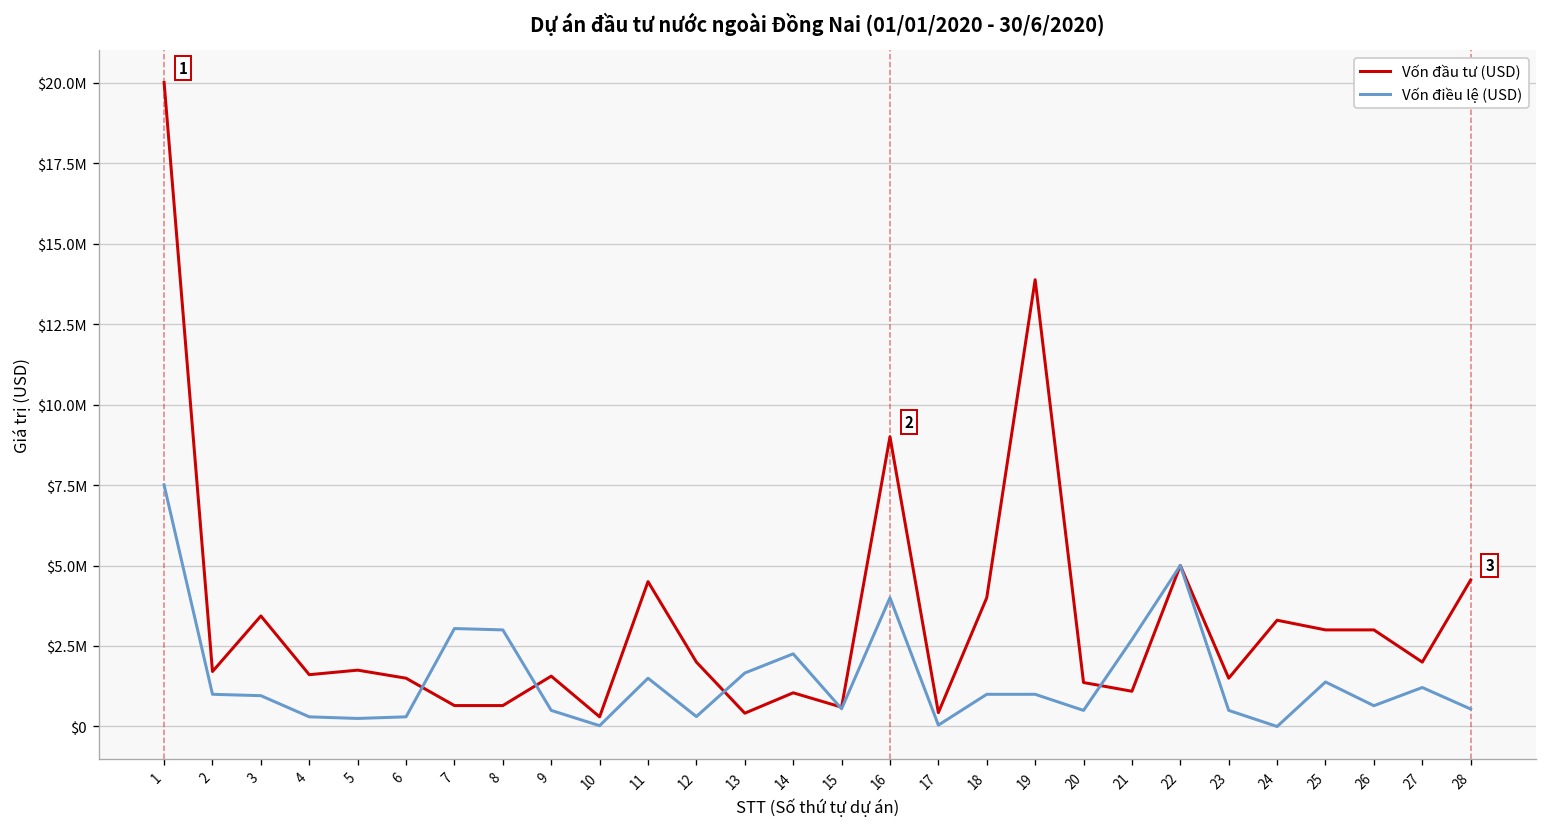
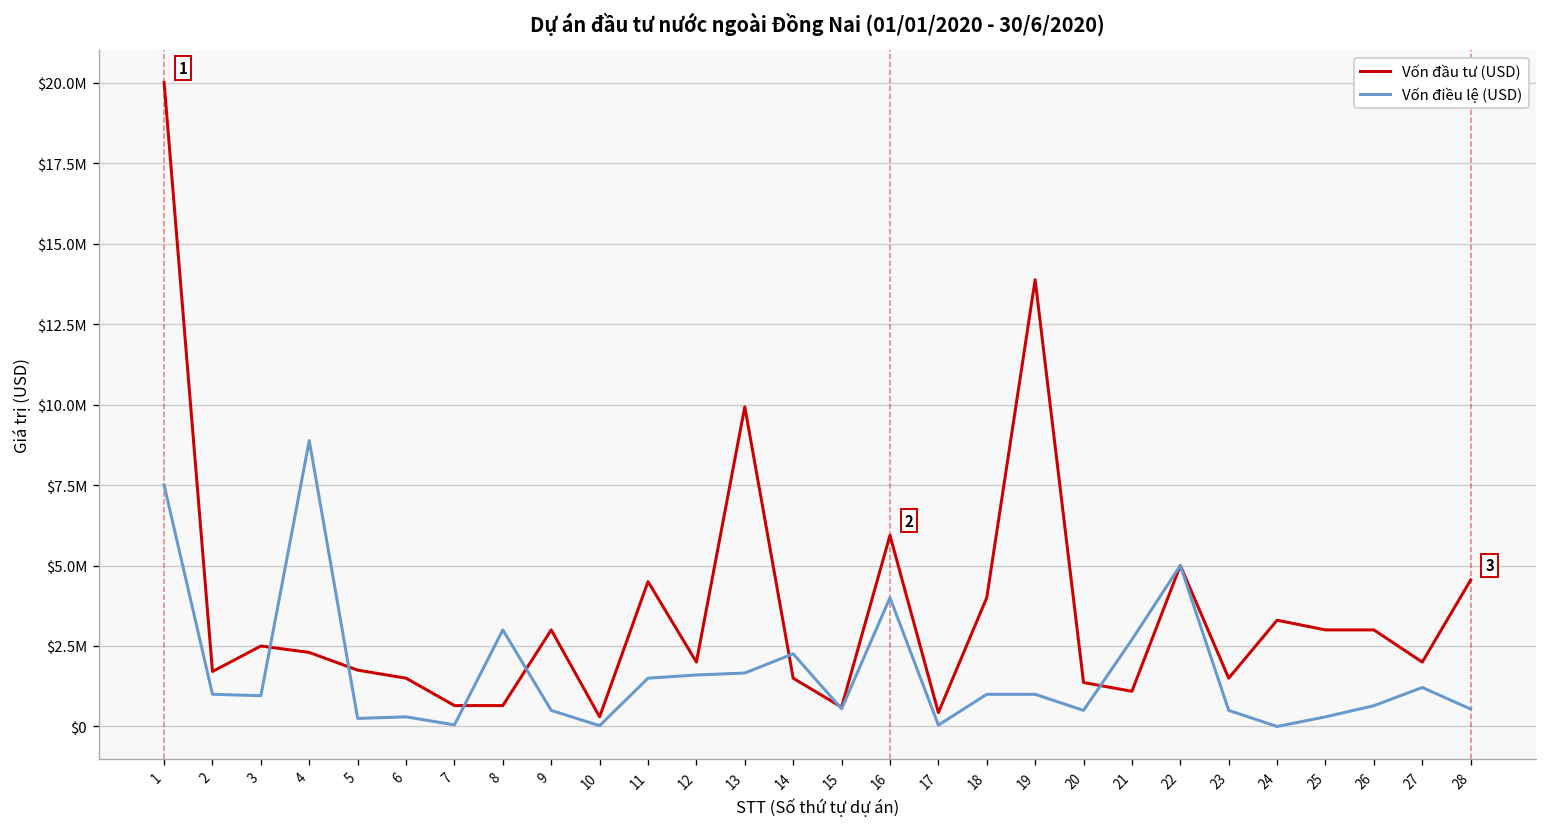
Vốn đầu tư (USD), 3: $3400000 -> $2500000
Vốn đầu tư (USD), 4: $1600000 -> $2300000
Vốn điều lệ (USD), 4: $300000 -> $8900000
Vốn điều lệ (USD), 7: $3000000 -> $100000
Vốn đầu tư (USD), 9: $1600000 -> $3000000
Vốn điều lệ (USD), 12: $300000 -> $1600000
Vốn đầu tư (USD), 13: $400000 -> $9900000
Vốn đầu tư (USD), 14: $1000000 -> $1500000
Vốn đầu tư (USD), 16: $9000000 -> $5900000
Vốn điều lệ (USD), 25: $1400000 -> $300000
